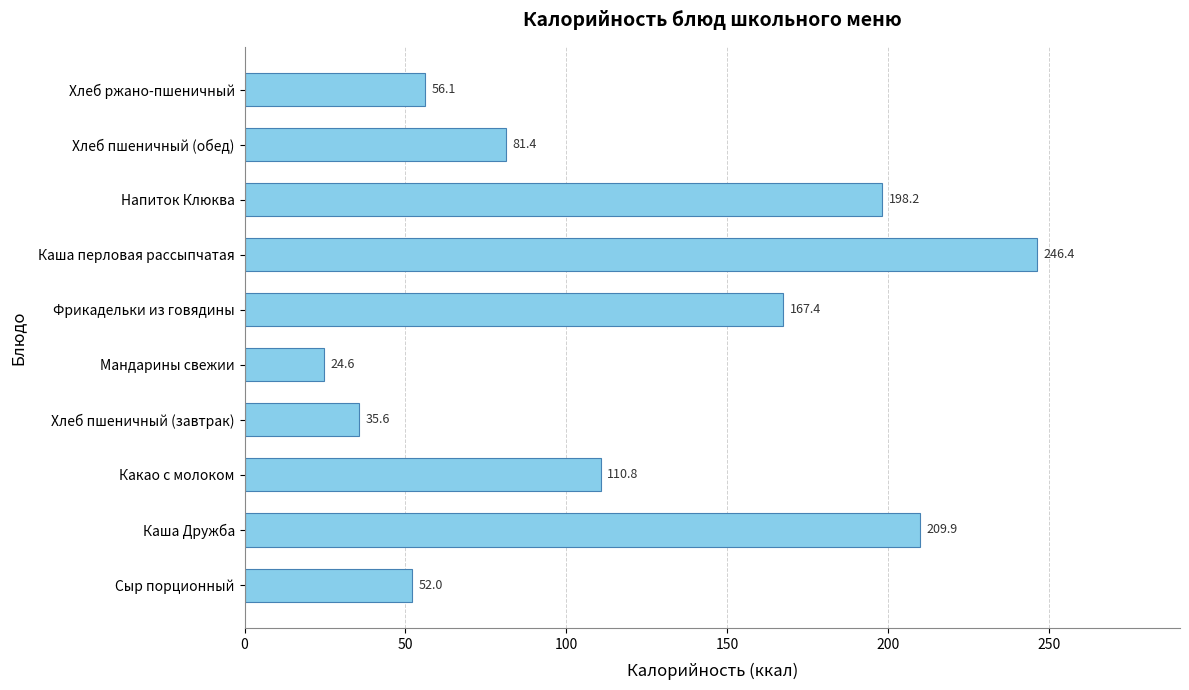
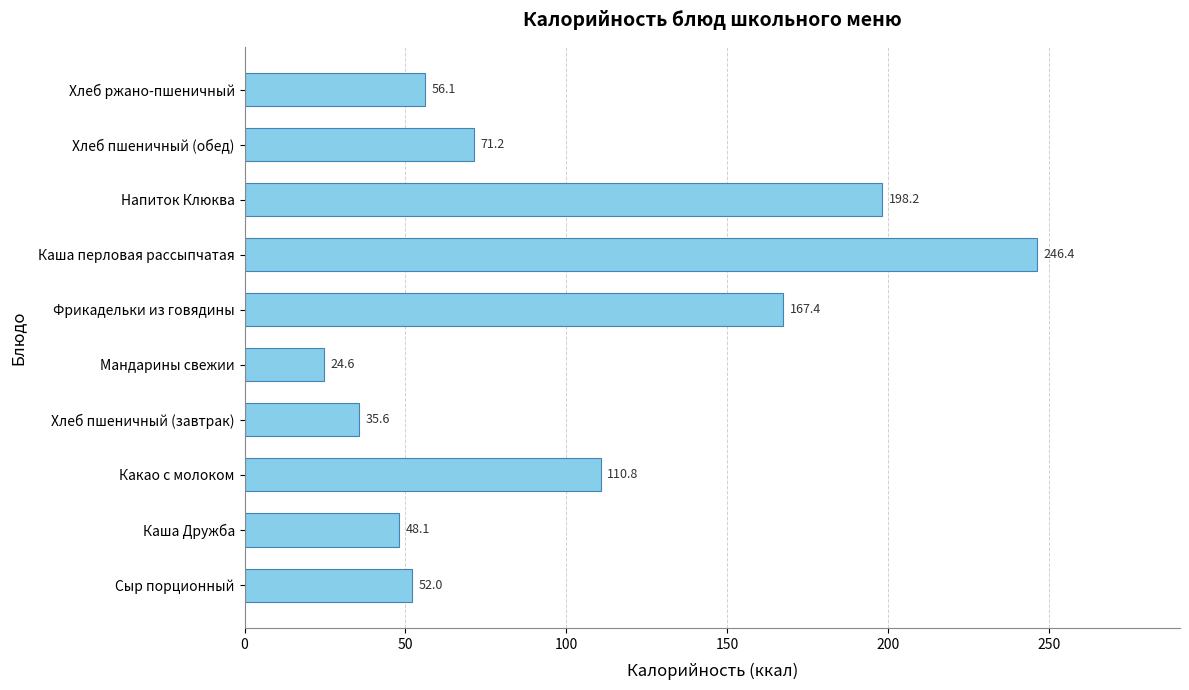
Хлеб пшеничный (обед): 81.4 -> 71.2
Каша Дружба: 209.9 -> 48.1
